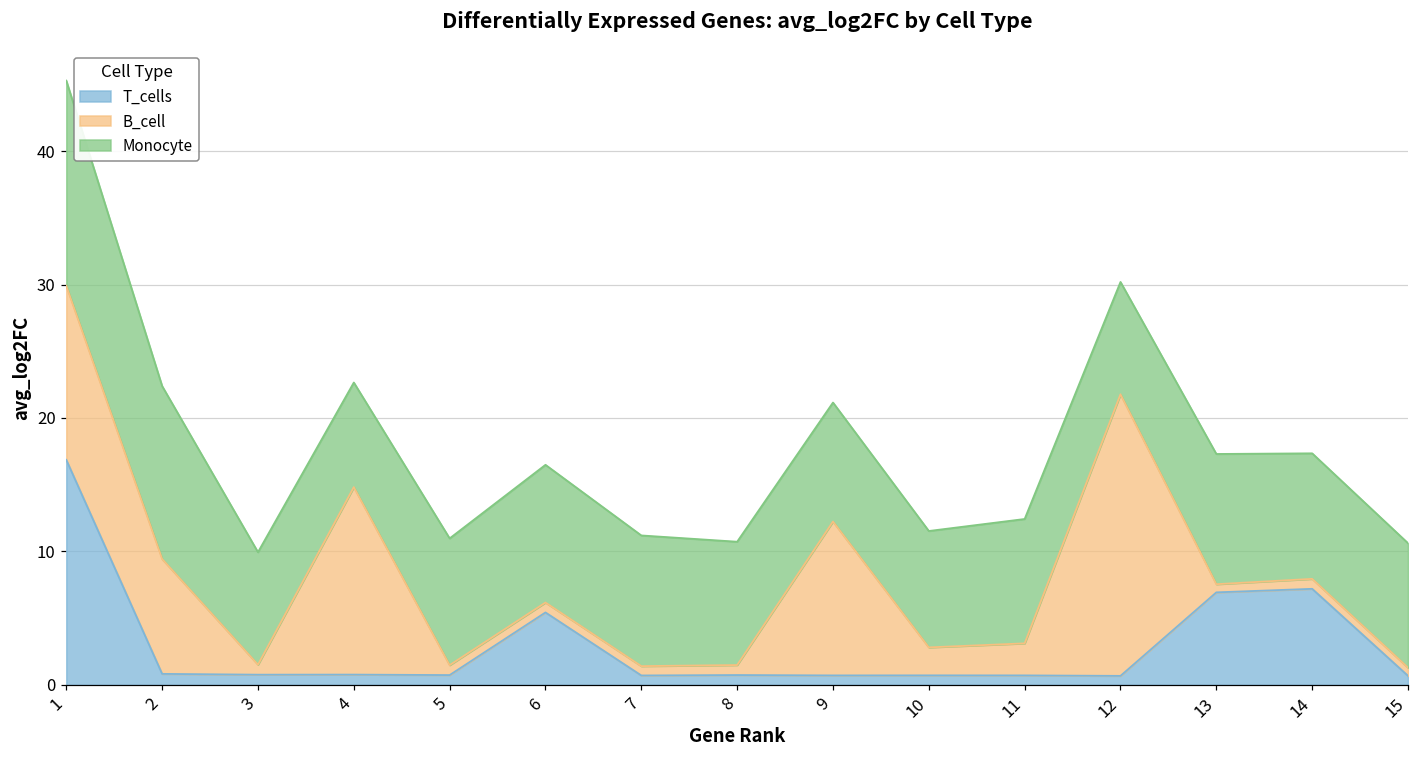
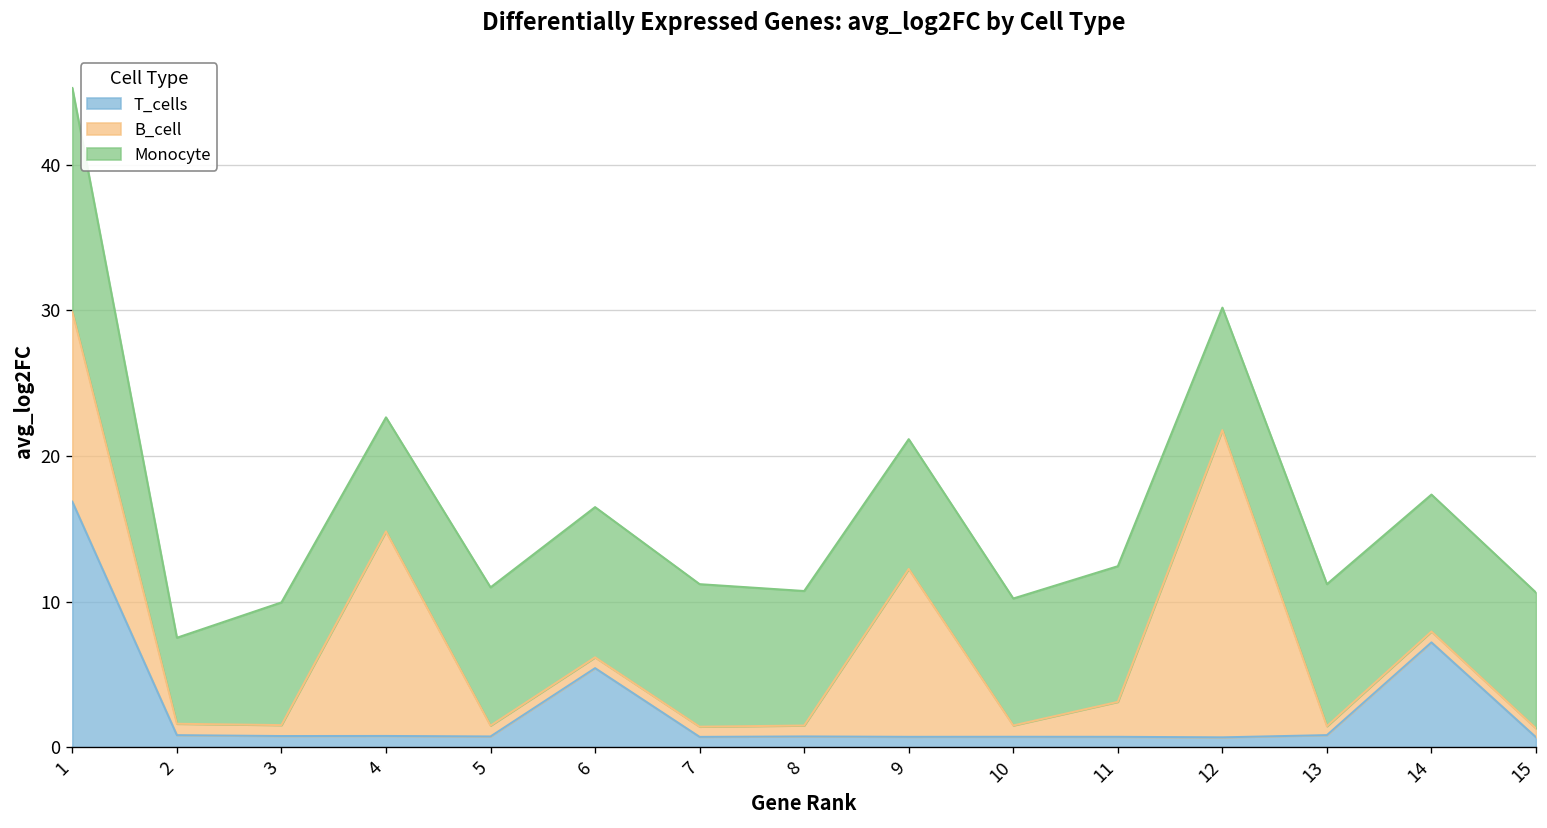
B_cell, 2: 8.6 -> 0.8
Monocyte, 2: 13.0 -> 5.9
B_cell, 10: 2.1 -> 0.8
T_cells, 13: 6.9 -> 0.8
